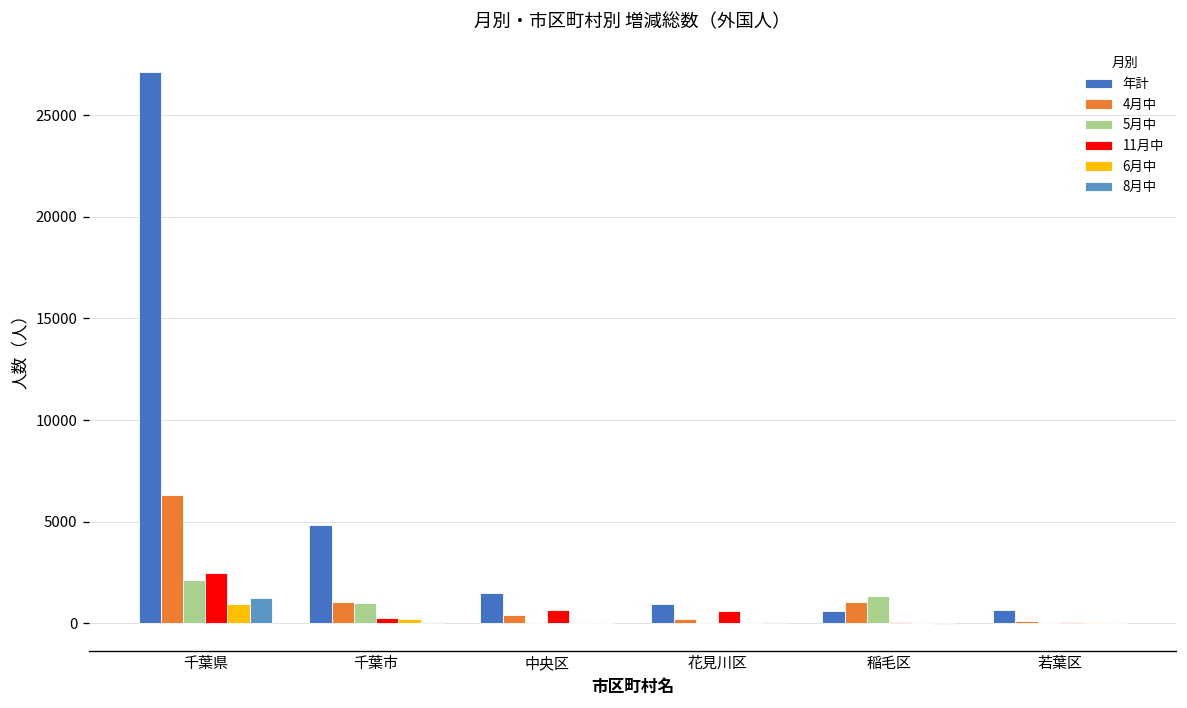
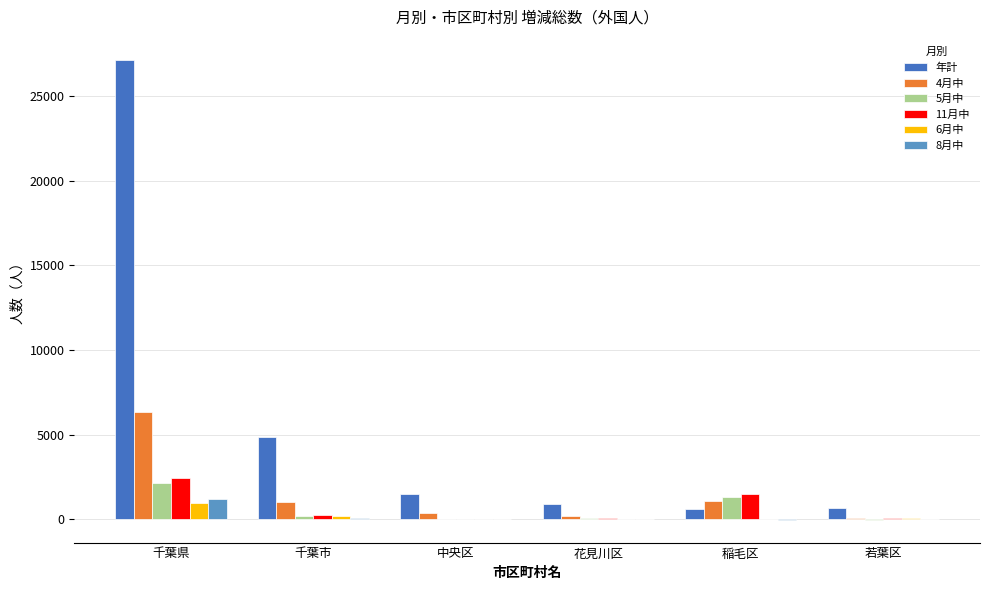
5月中, 千葉市: 1000 -> 200
11月中, 中央区: 700 -> 0
11月中, 花見川区: 600 -> 100
11月中, 稲毛区: 100 -> 1500
